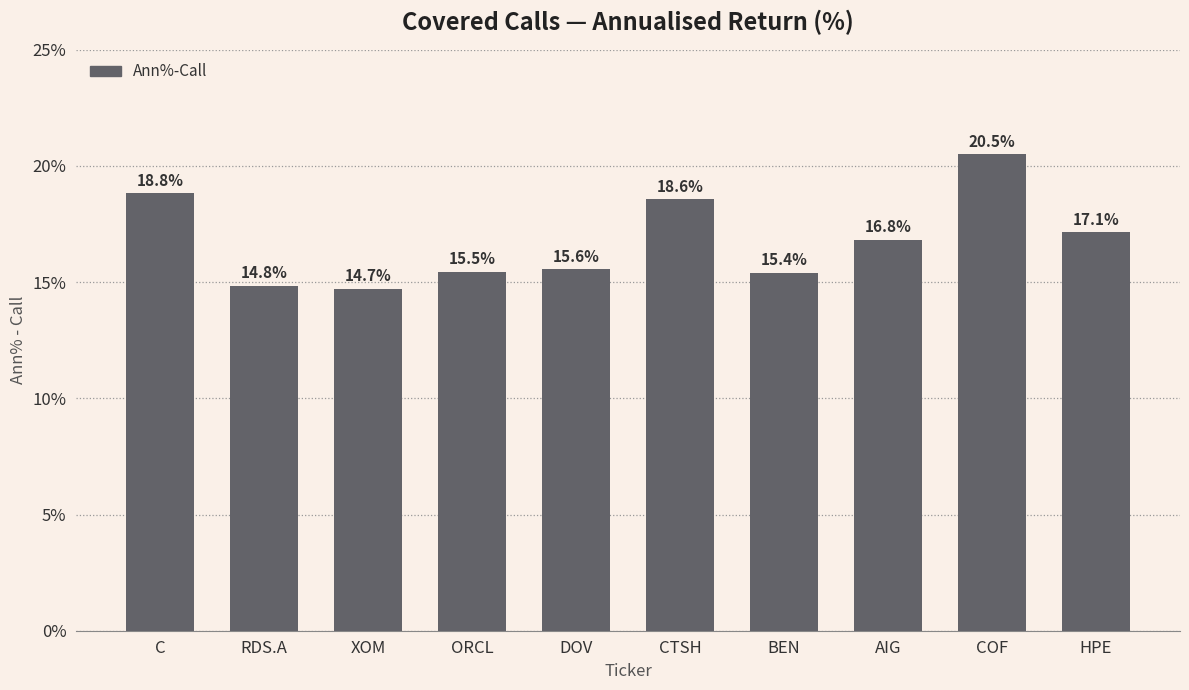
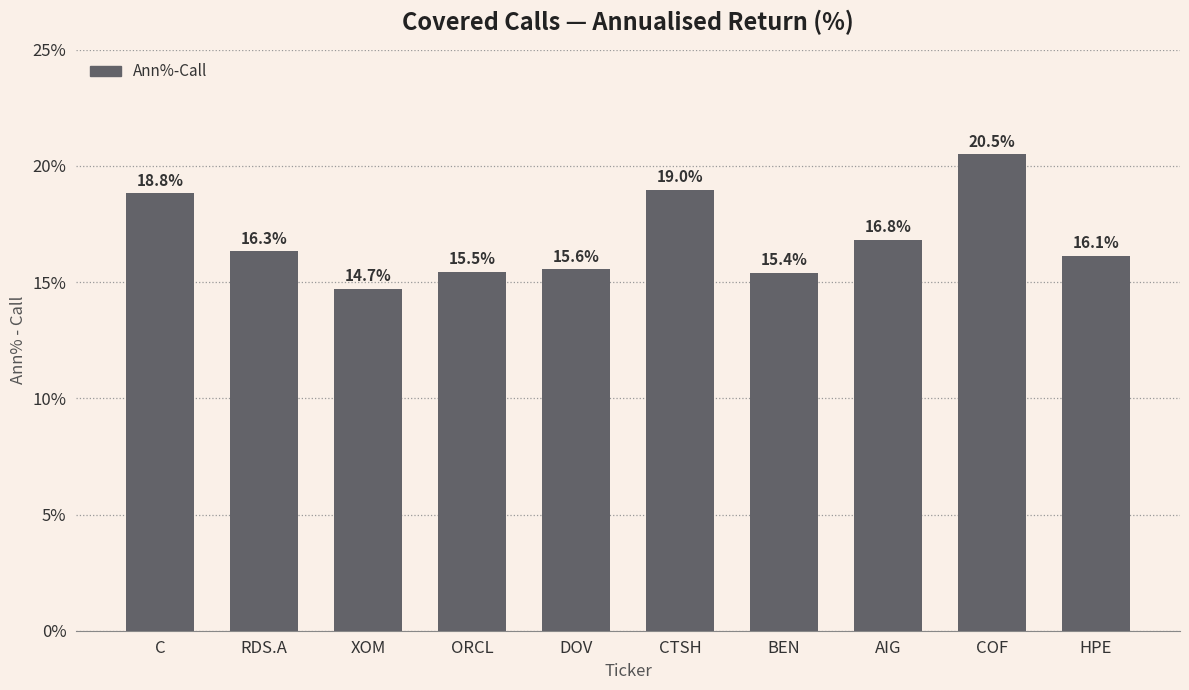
RDS.A: 14.8% -> 16.3%
CTSH: 18.6% -> 19.0%
HPE: 17.1% -> 16.1%
